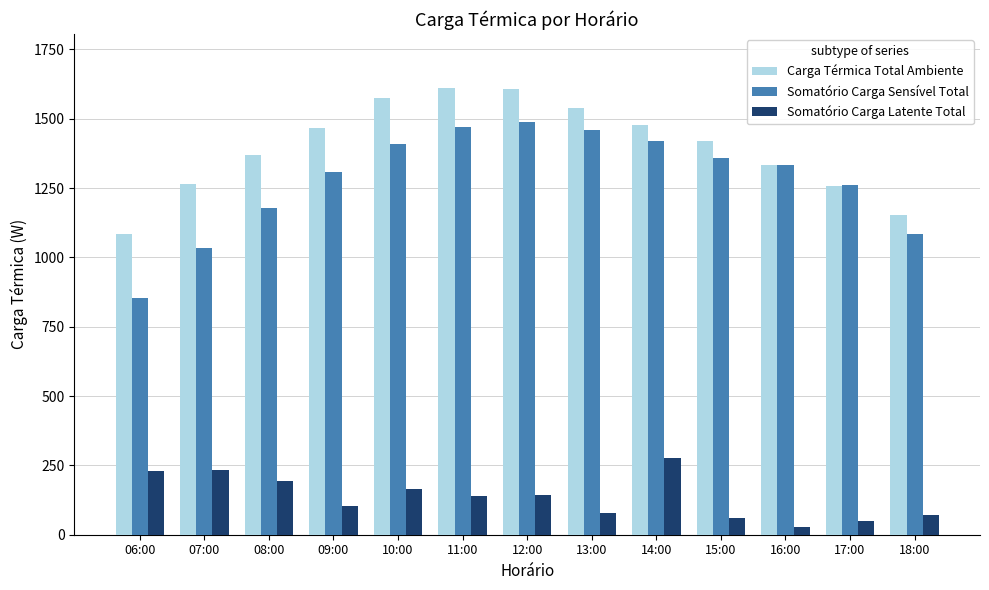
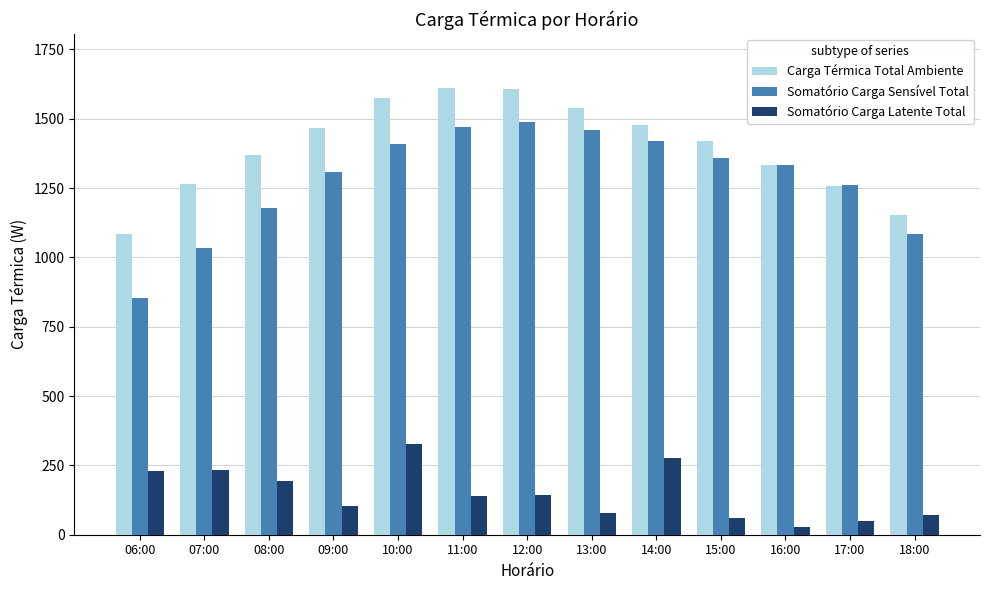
Somatório Carga Latente Total, 10:00: 170 -> 330
